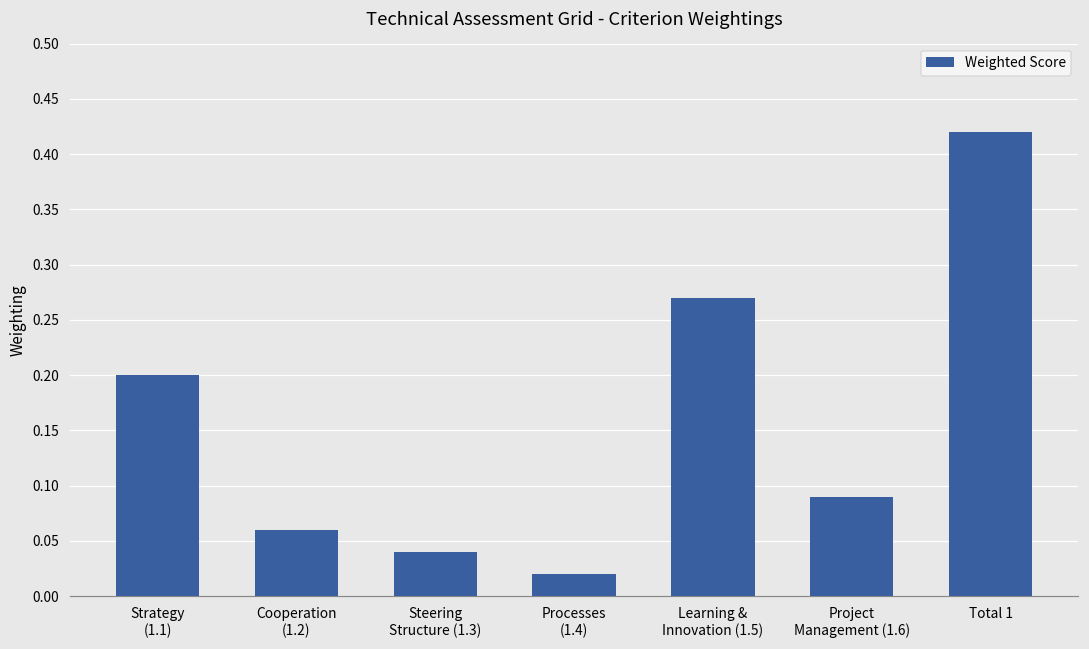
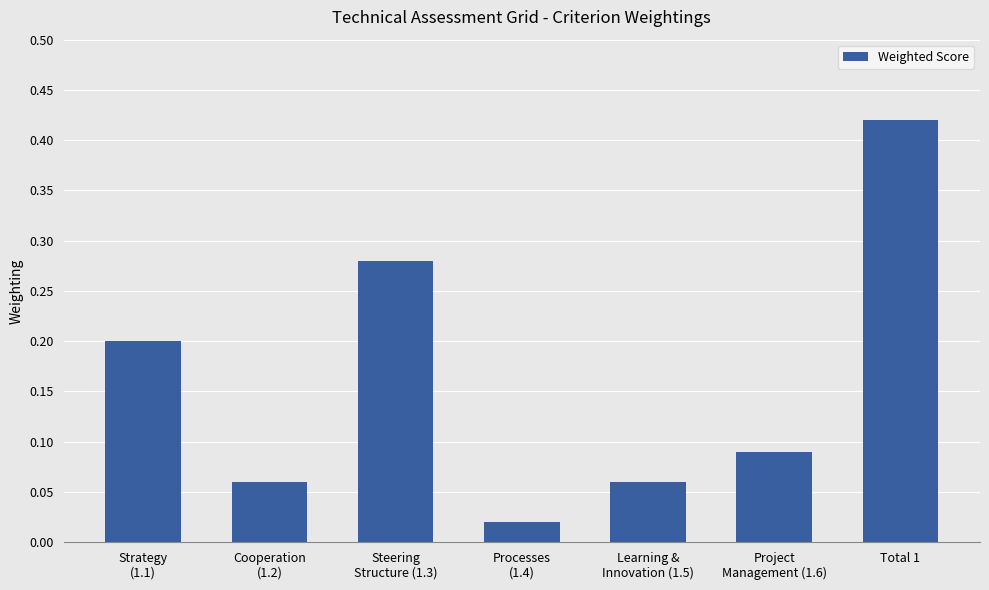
Steering Structure (1.3): 0.04 -> 0.28
Learning & Innovation (1.5): 0.27 -> 0.06
